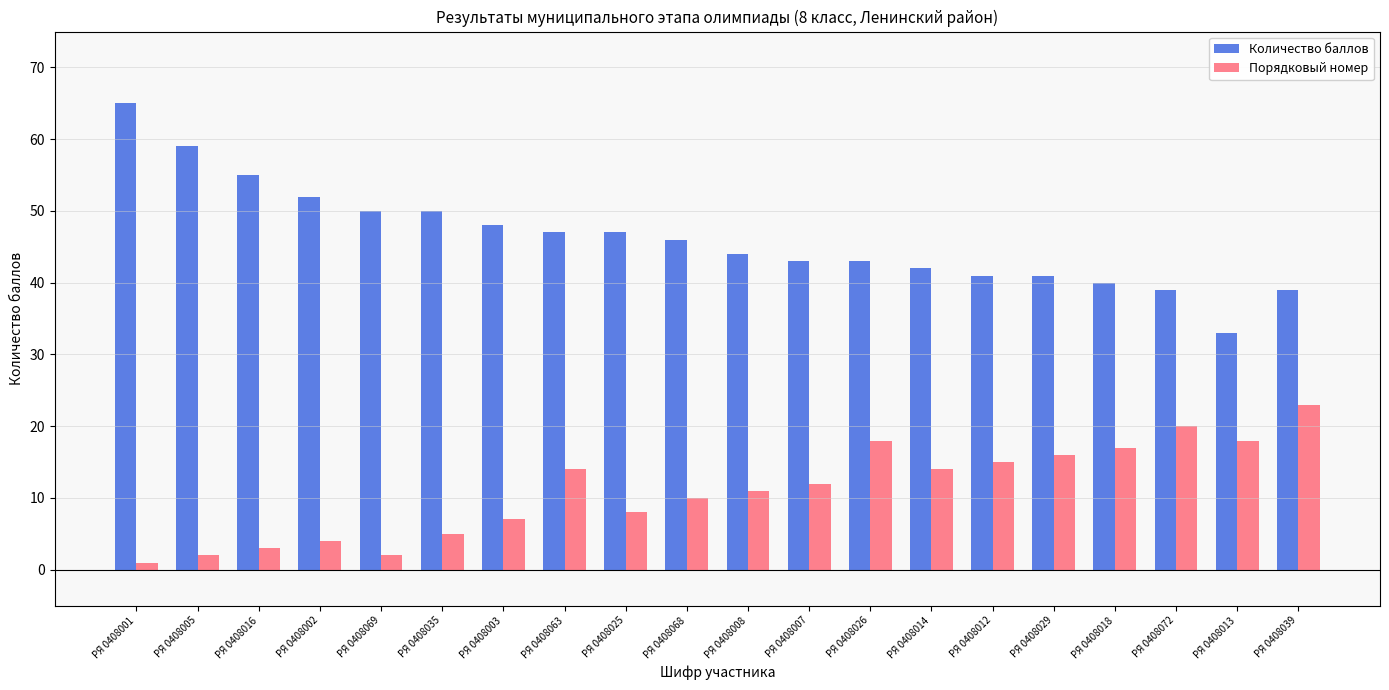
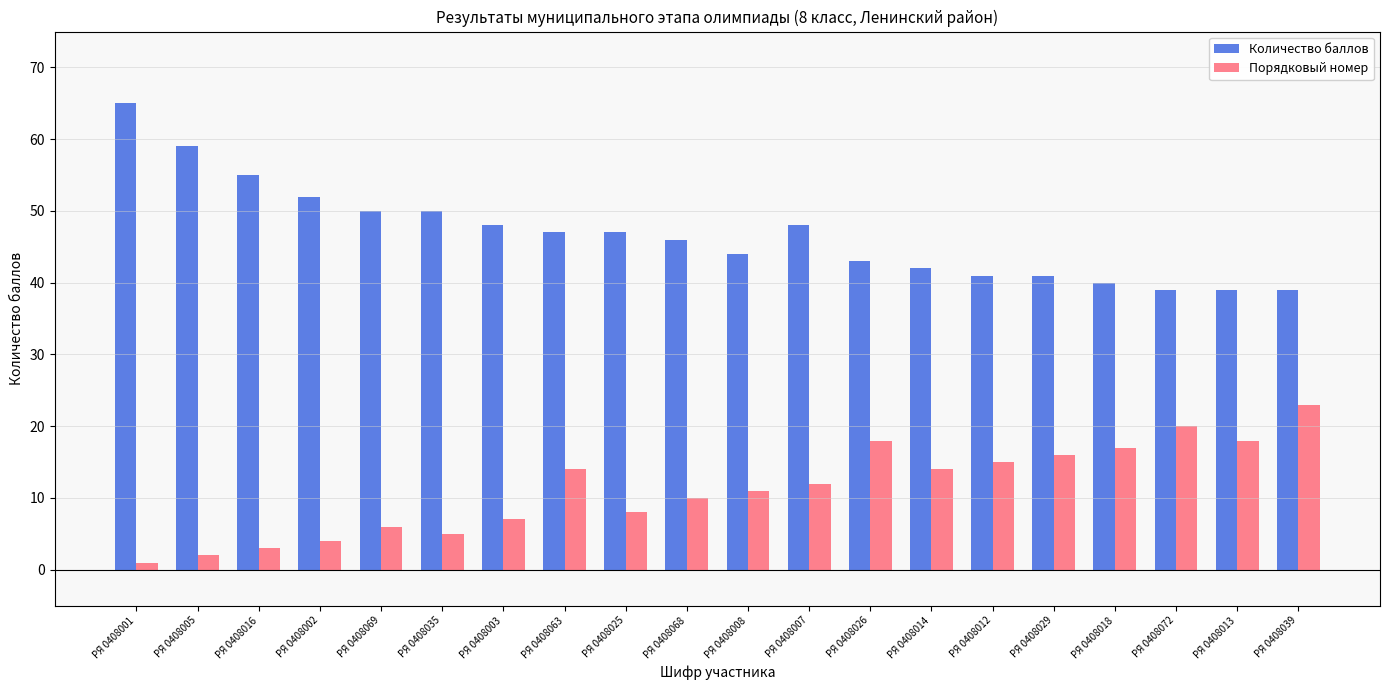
Порядковый номер, РЯ 0408069: 2 -> 6
Количество баллов, РЯ 0408007: 43 -> 48
Количество баллов, РЯ 0408013: 33 -> 39
